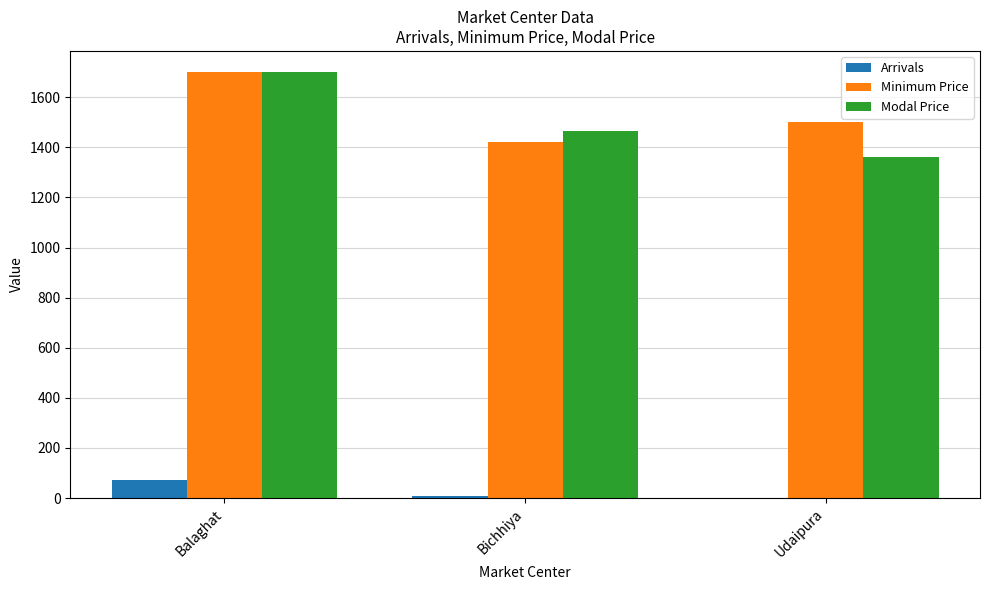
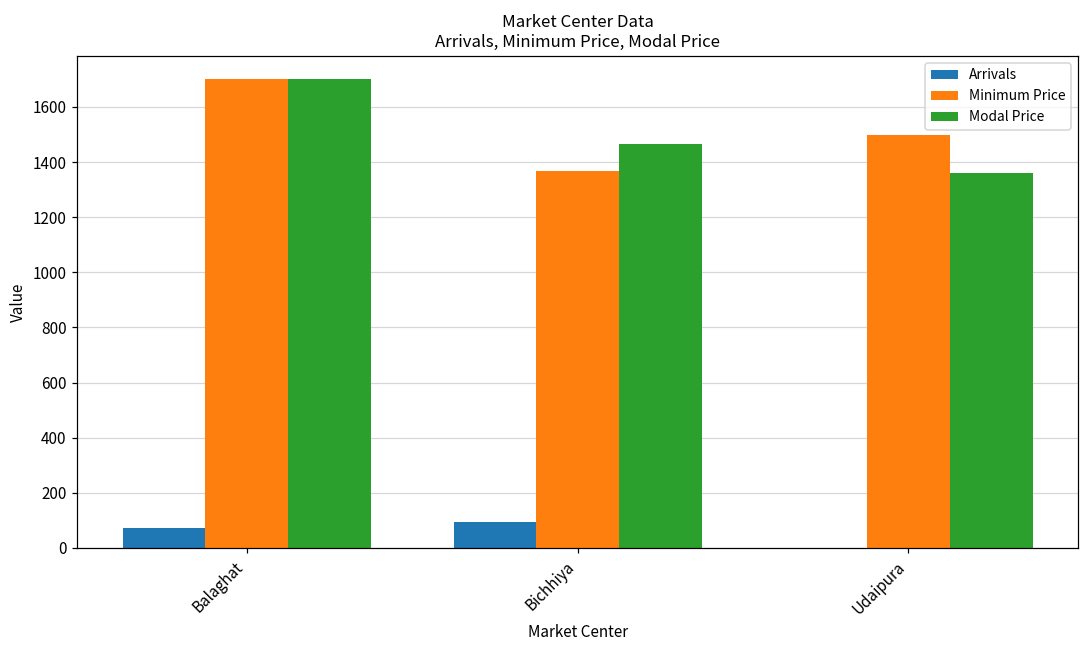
Arrivals, Bichhiya: 10 -> 90
Minimum Price, Bichhiya: 1420 -> 1370
